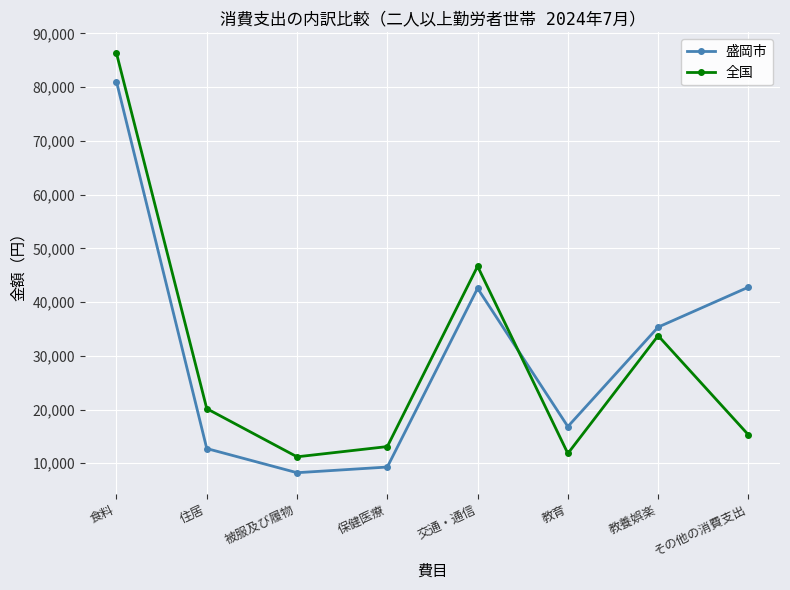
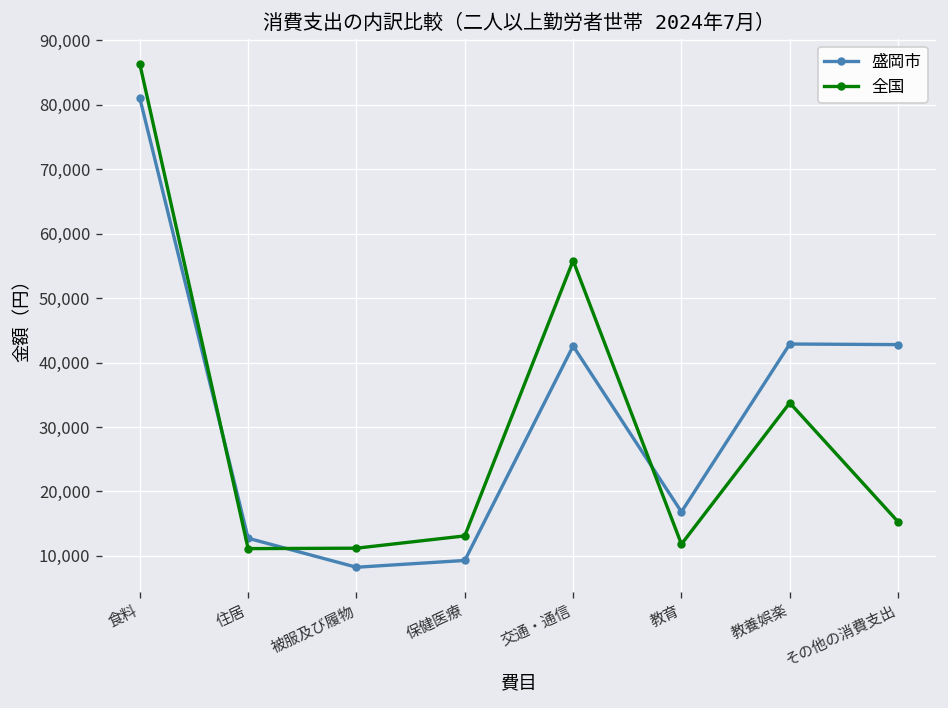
全国, 住居: 20,000 -> 11,000
全国, 交通・通信: 47,000 -> 56,000
盛岡市, 教養娯楽: 35,000 -> 43,000
